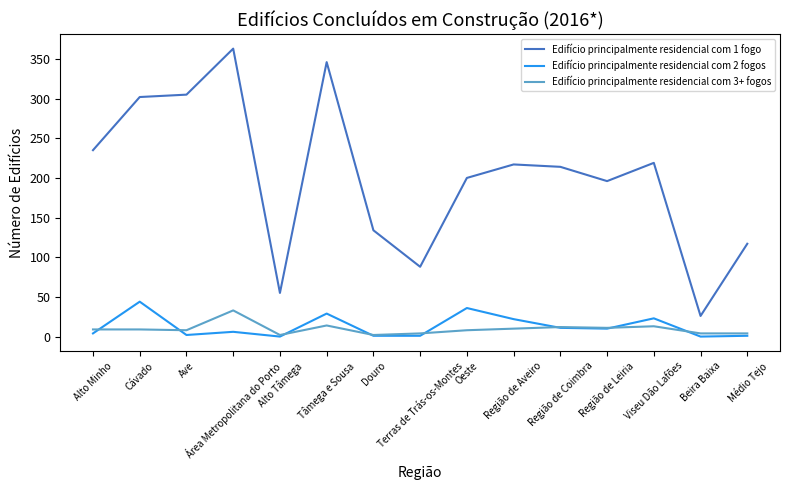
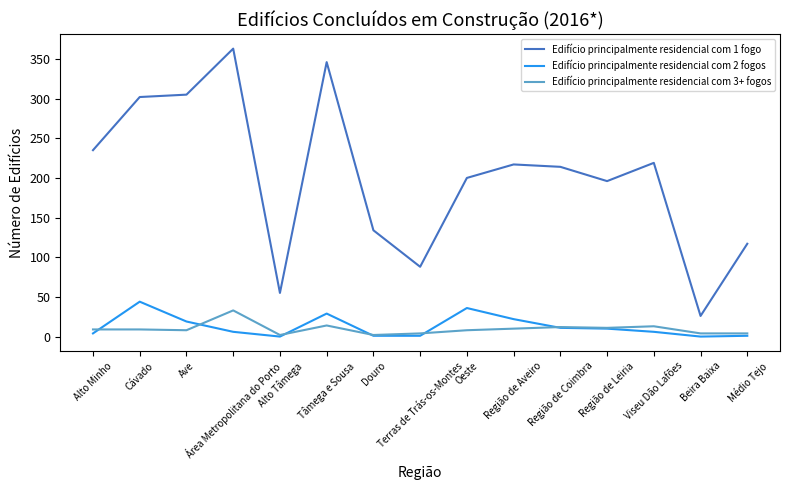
Edifício principalmente residencial com 2 fogos, Ave: 0 -> 20
Edifício principalmente residencial com 2 fogos, Viseu Dão Lafões: 20 -> 10
